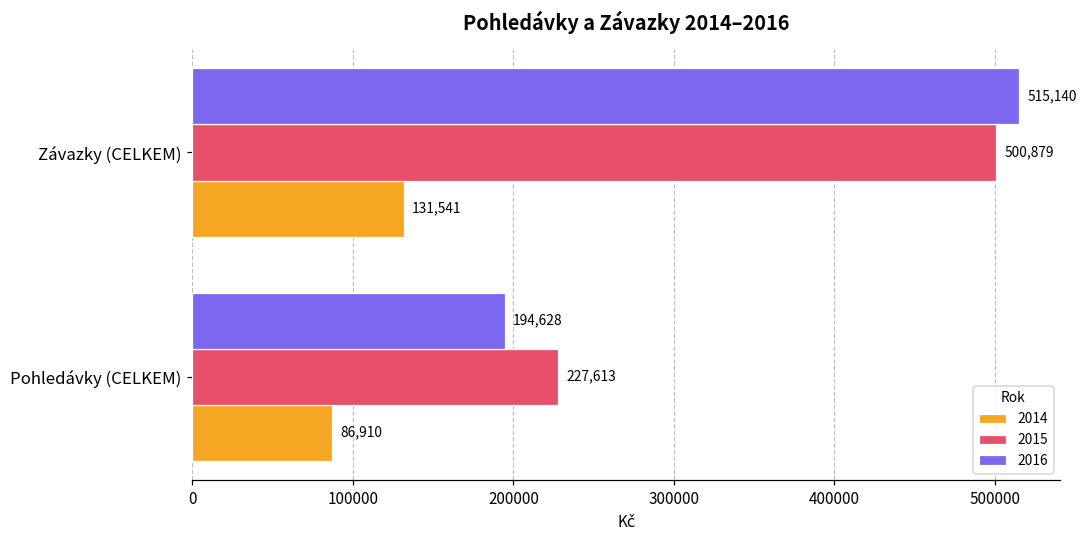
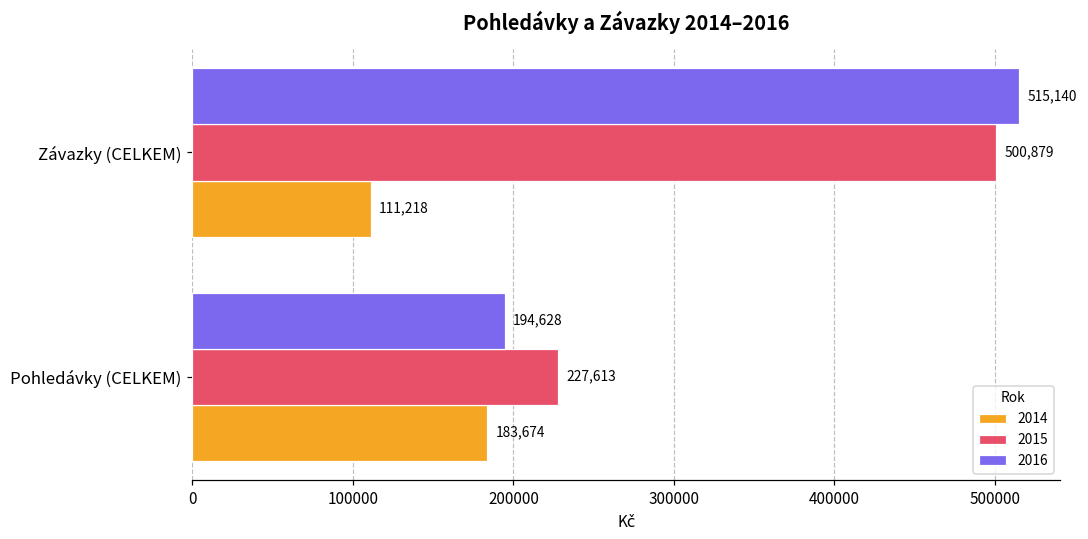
2014, Závazky (CELKEM): 131,541 -> 111,218
2014, Pohledávky (CELKEM): 86,910 -> 183,674
